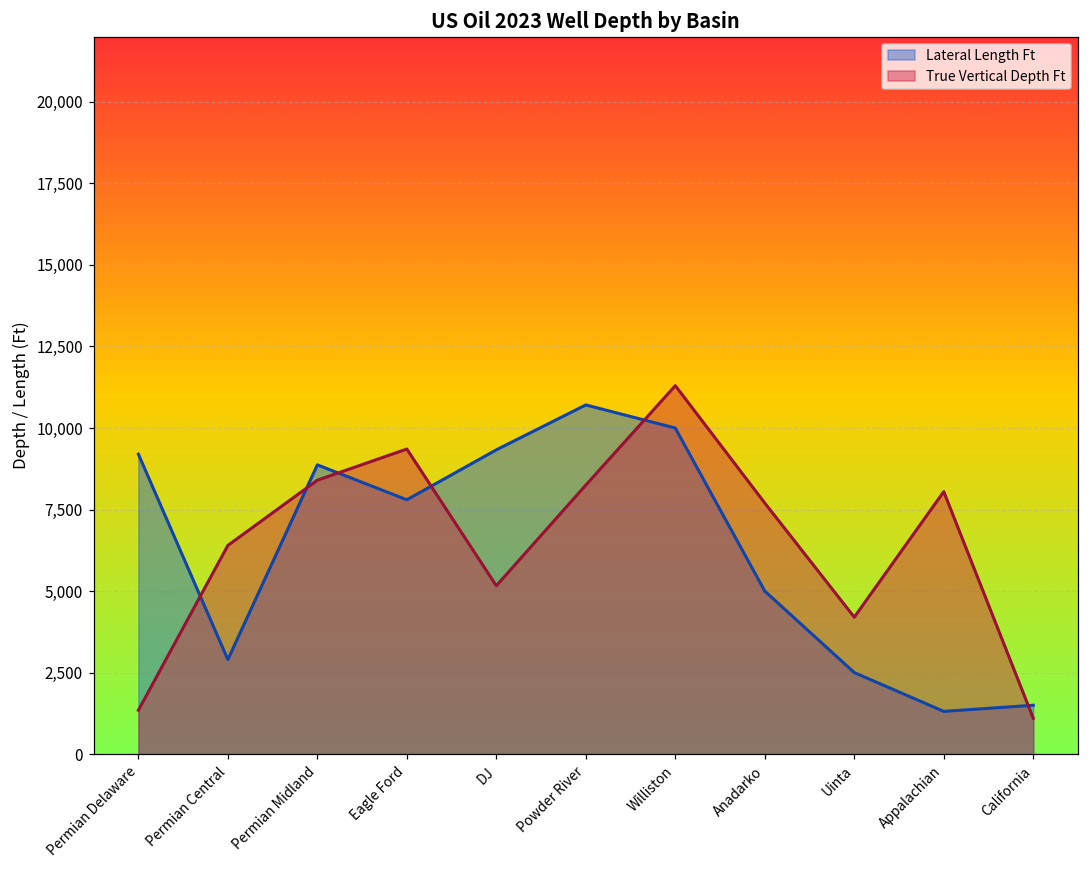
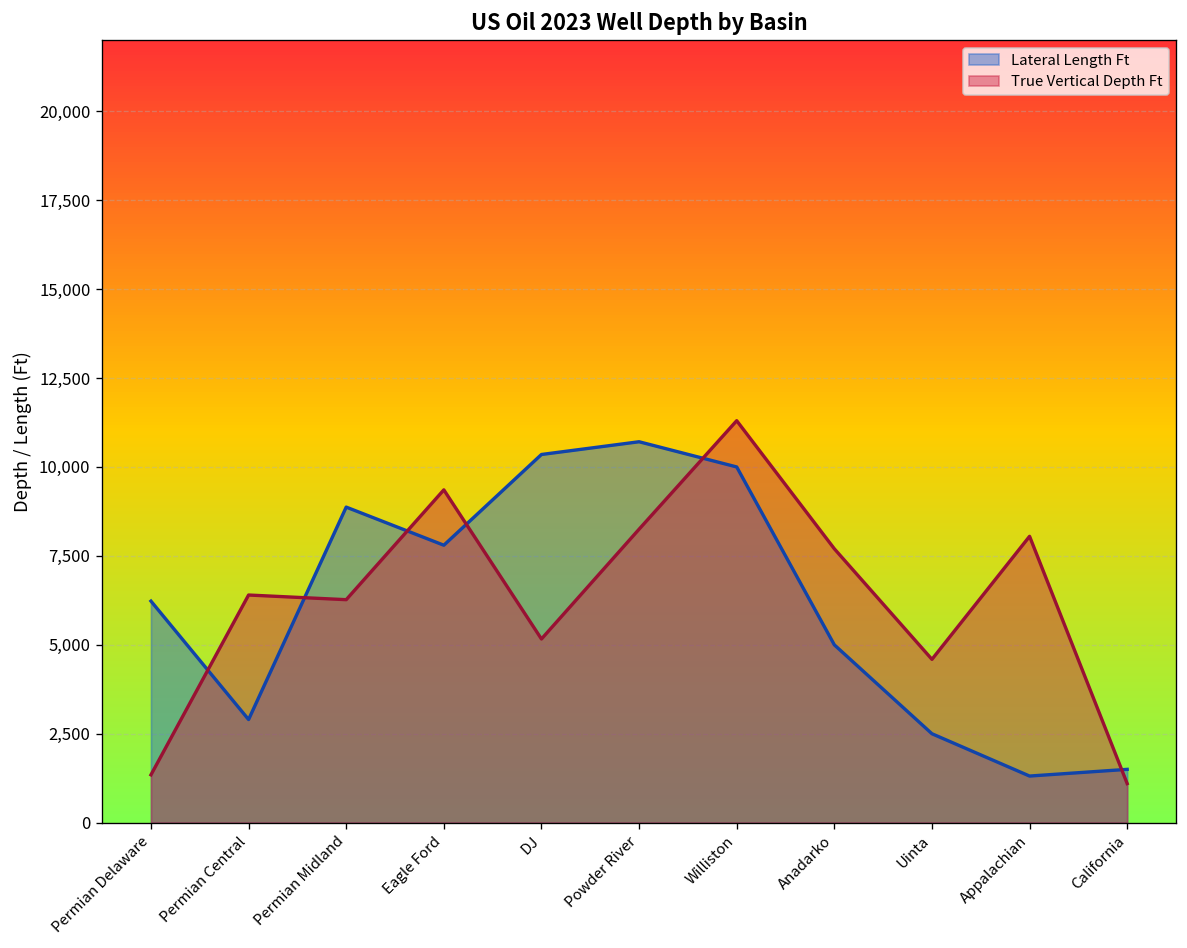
Lateral Length Ft, Permian Delaware: 9,200 -> 6,200
True Vertical Depth Ft, Permian Midland: 8,400 -> 6,300
Lateral Length Ft, DJ: 9,300 -> 10,400
True Vertical Depth Ft, Uinta: 4,200 -> 4,600
